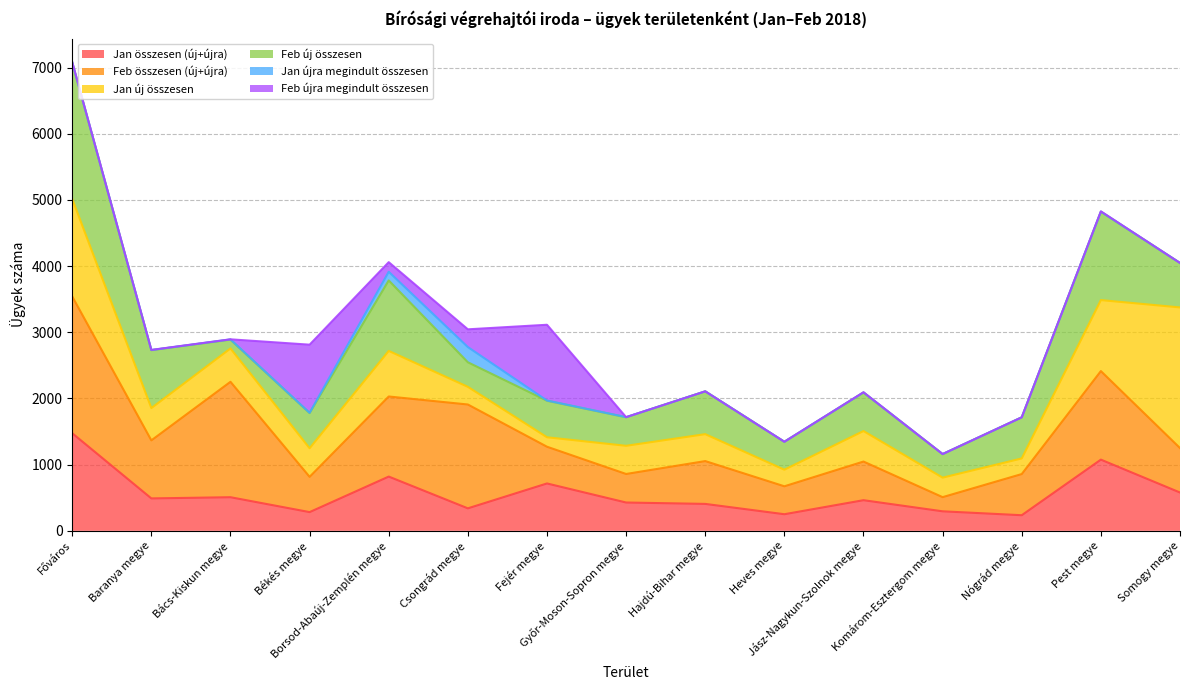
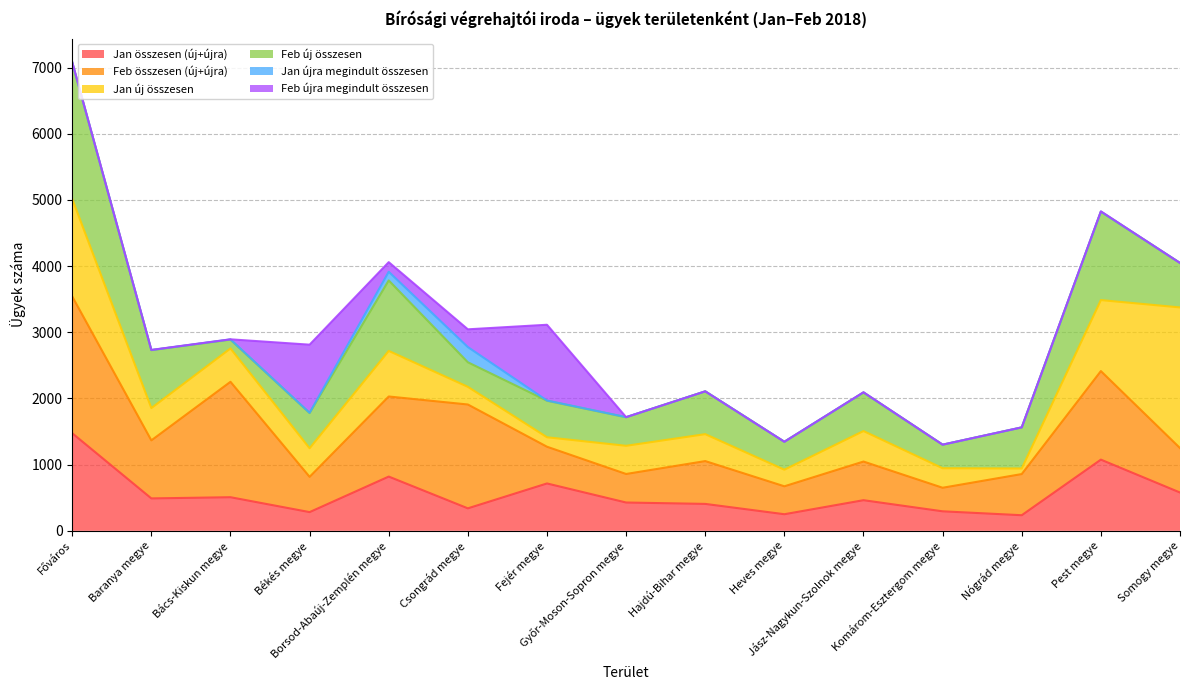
Feb összesen (új+újra), Komárom-Esztergom megye: 200 -> 400
Jan új összesen, Nógrád megye: 200 -> 100
